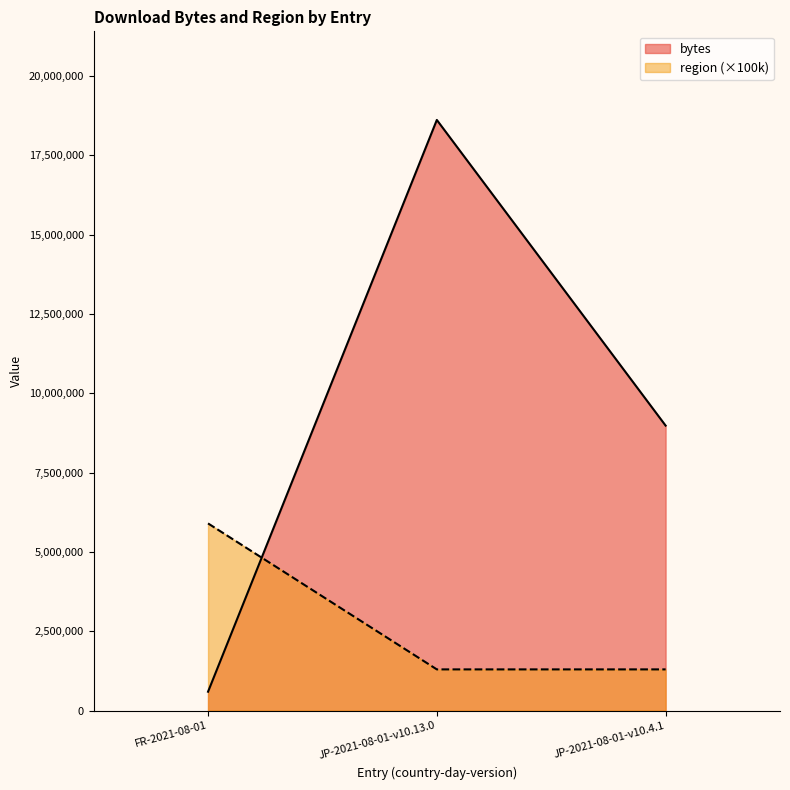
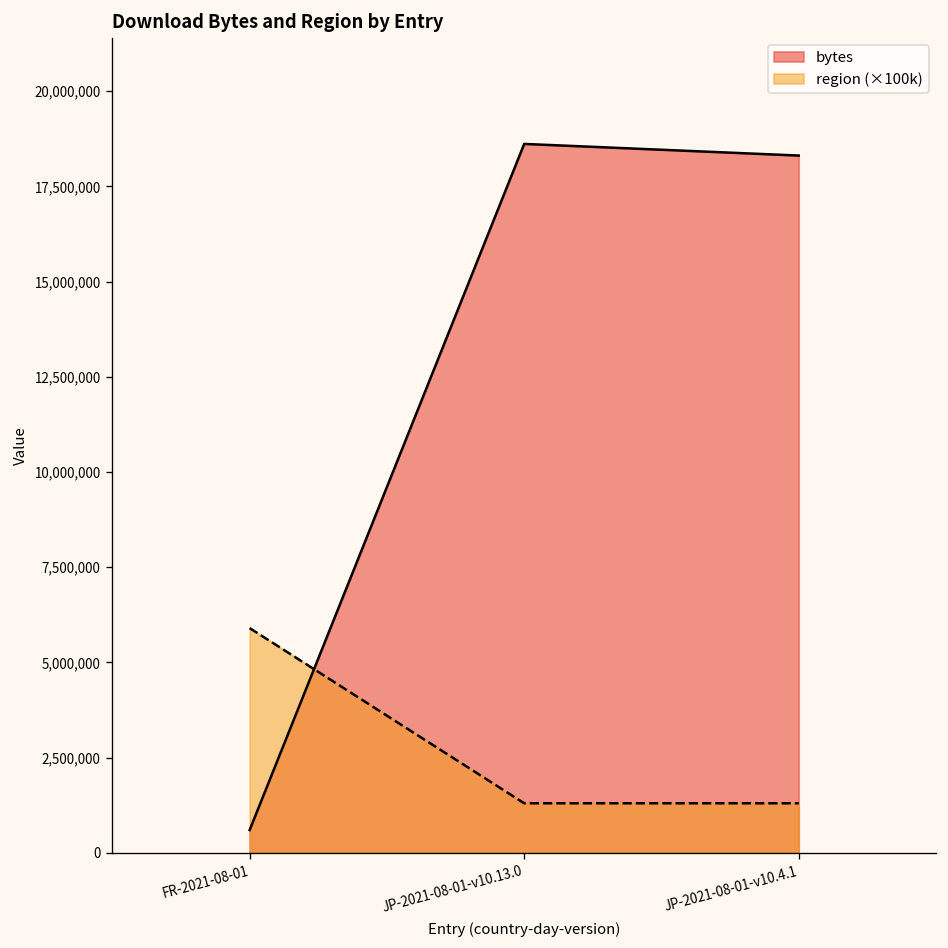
bytes, JP-2021-08-01-v10.4.1: 9,000,000 -> 18,300,000
